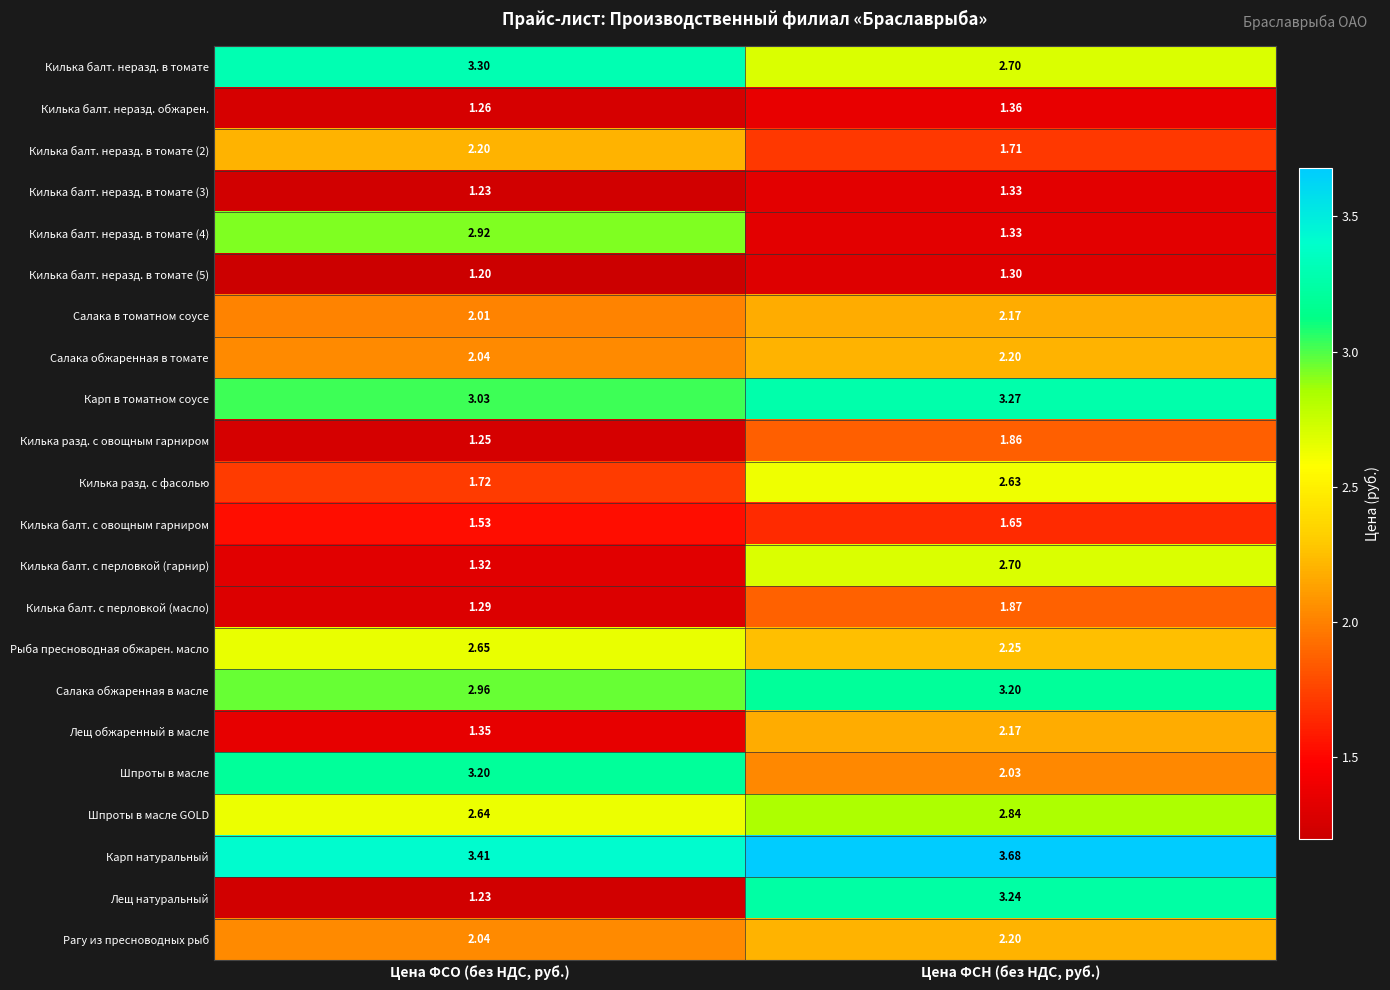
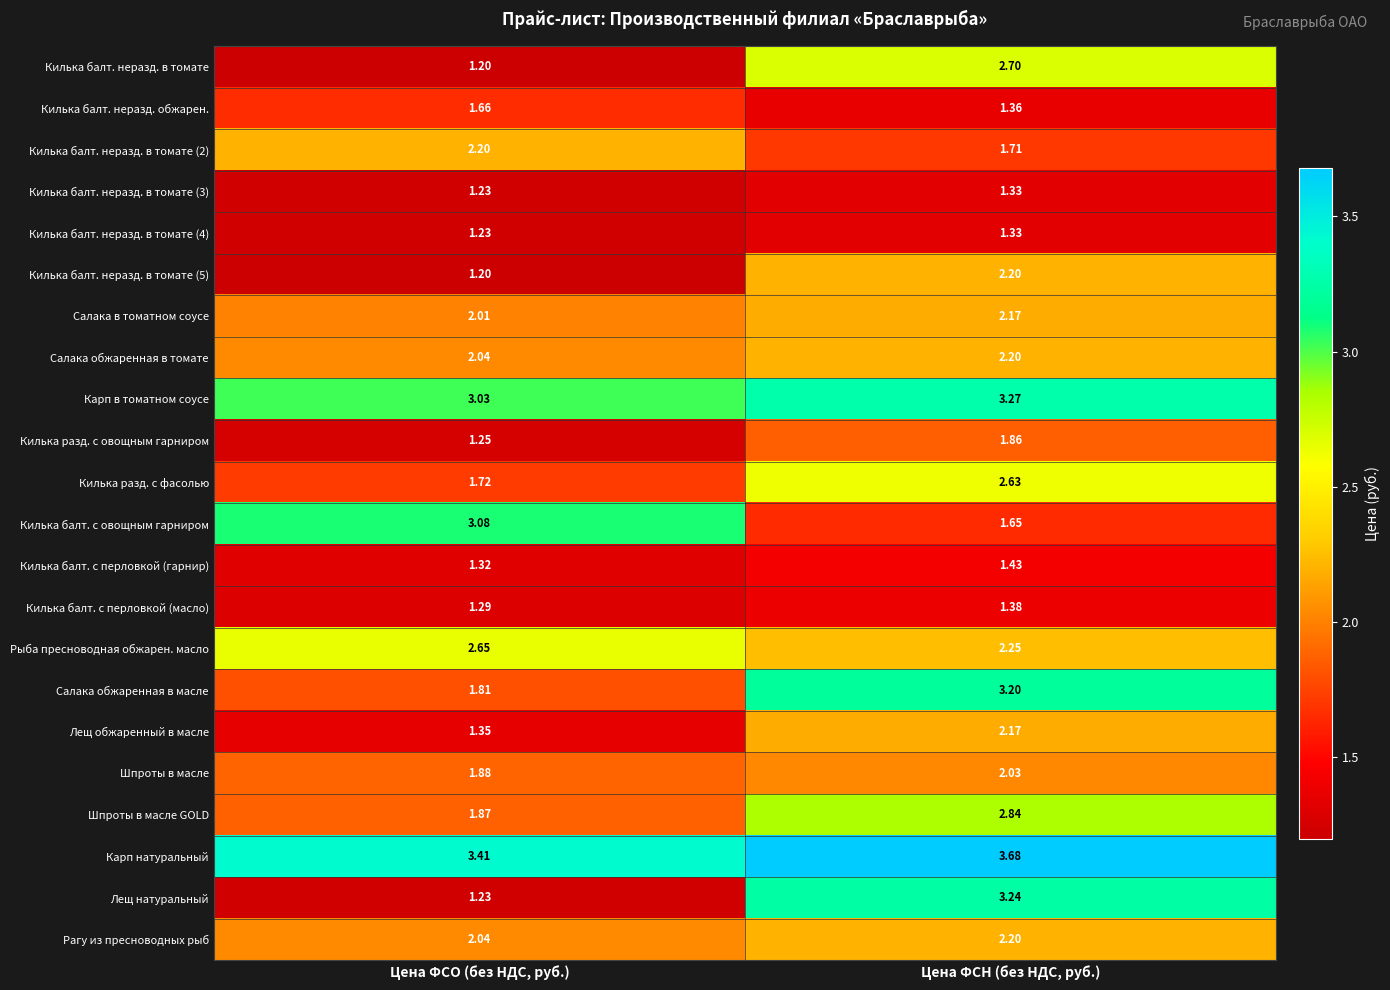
Килька балт. неразд. в томате, Цена ФСО (без НДС, руб.): 3.30 -> 1.20
Килька балт. неразд. обжарен., Цена ФСО (без НДС, руб.): 1.26 -> 1.66
Килька балт. неразд. в томате (4), Цена ФСО (без НДС, руб.): 2.92 -> 1.23
Килька балт. неразд. в томате (5), Цена ФСН (без НДС, руб.): 1.30 -> 2.20
Килька балт. с овощным гарниром, Цена ФСО (без НДС, руб.): 1.53 -> 3.08
Килька балт. с перловкой (гарнир), Цена ФСН (без НДС, руб.): 2.70 -> 1.43
Килька балт. с перловкой (масло), Цена ФСН (без НДС, руб.): 1.87 -> 1.38
Салака обжаренная в масле, Цена ФСО (без НДС, руб.): 2.96 -> 1.81
Шпроты в масле, Цена ФСО (без НДС, руб.): 3.20 -> 1.88
Шпроты в масле GOLD, Цена ФСО (без НДС, руб.): 2.64 -> 1.87
